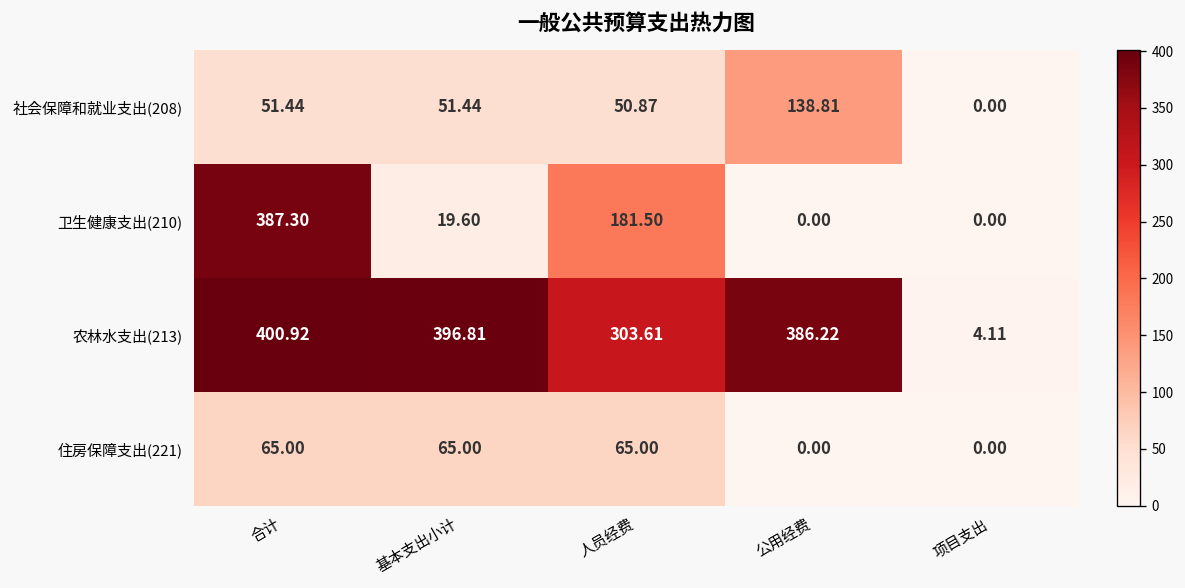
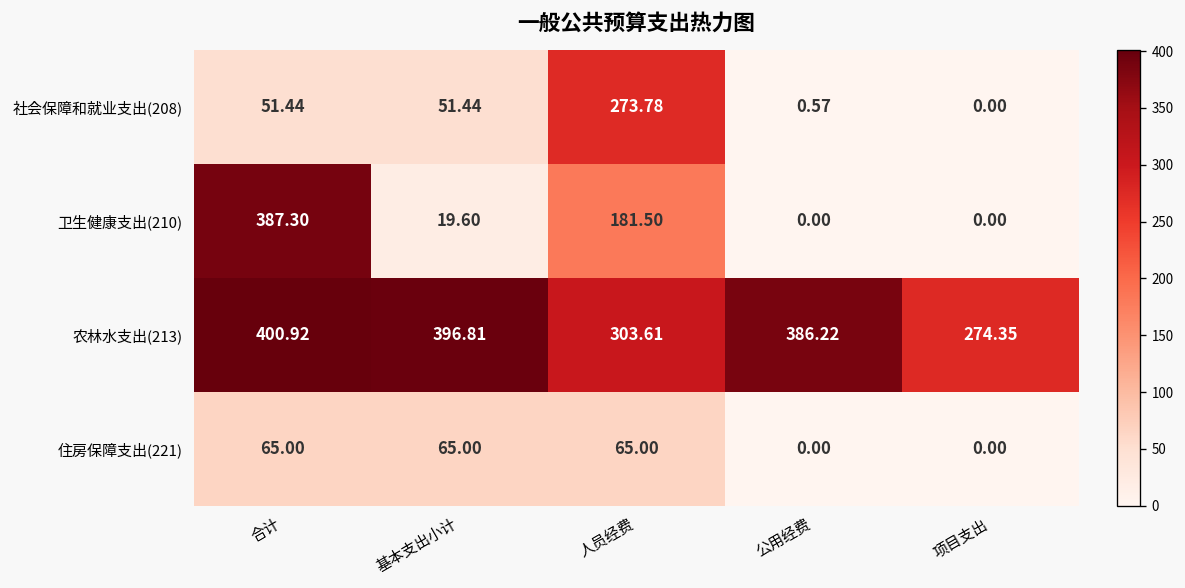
社会保障和就业支出(208), 人员经费: 50.87 -> 273.78
社会保障和就业支出(208), 公用经费: 138.81 -> 0.57
农林水支出(213), 项目支出: 4.11 -> 274.35
